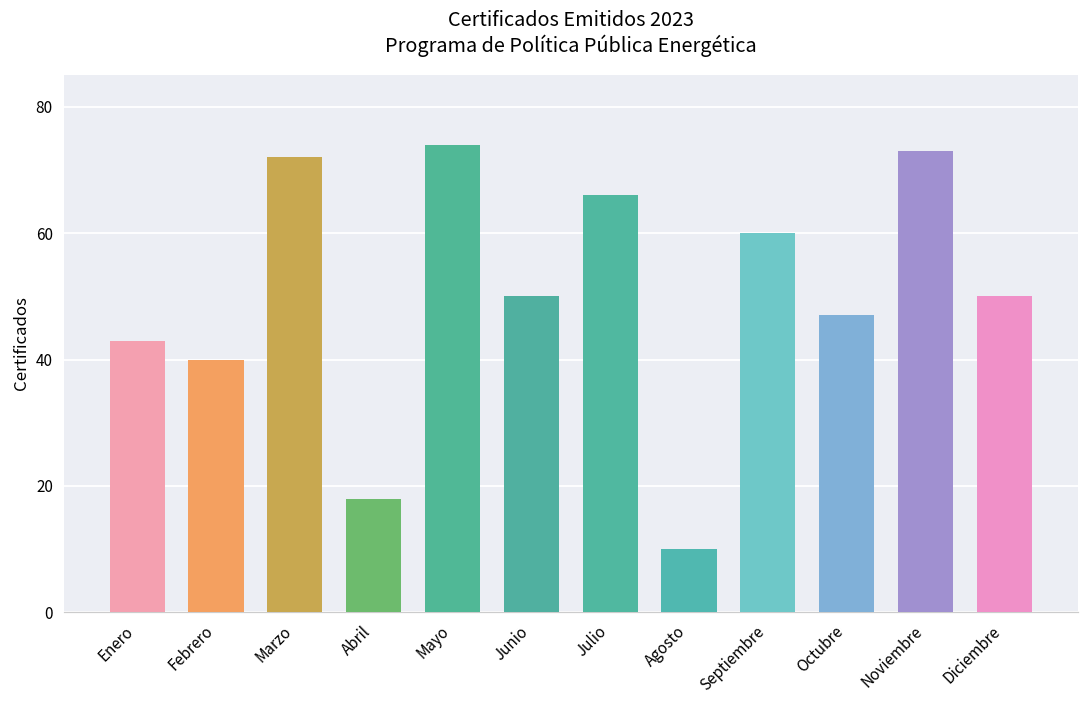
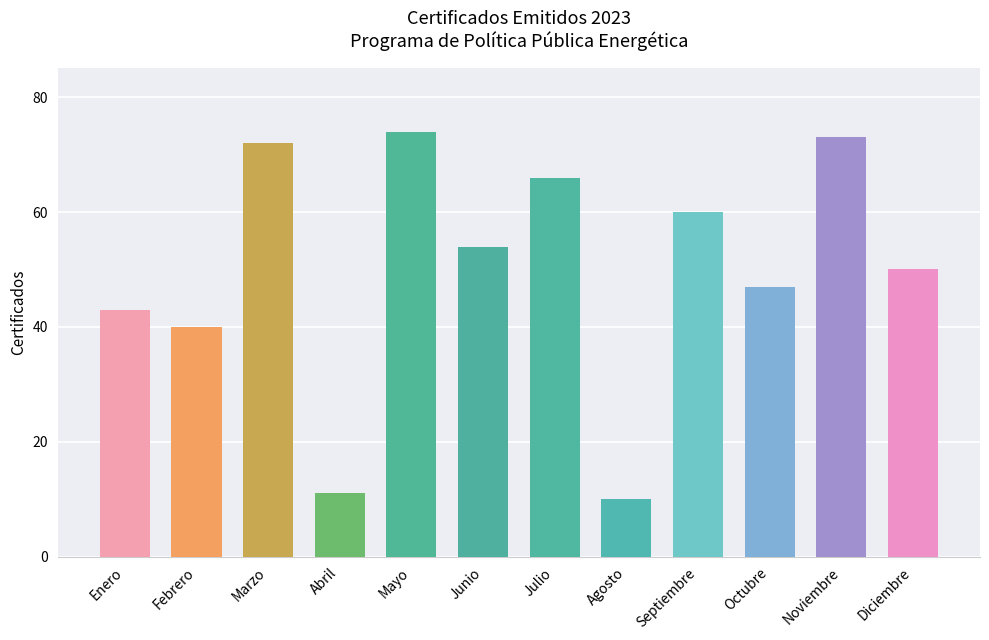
Abril: 18 -> 11
Junio: 50 -> 54
